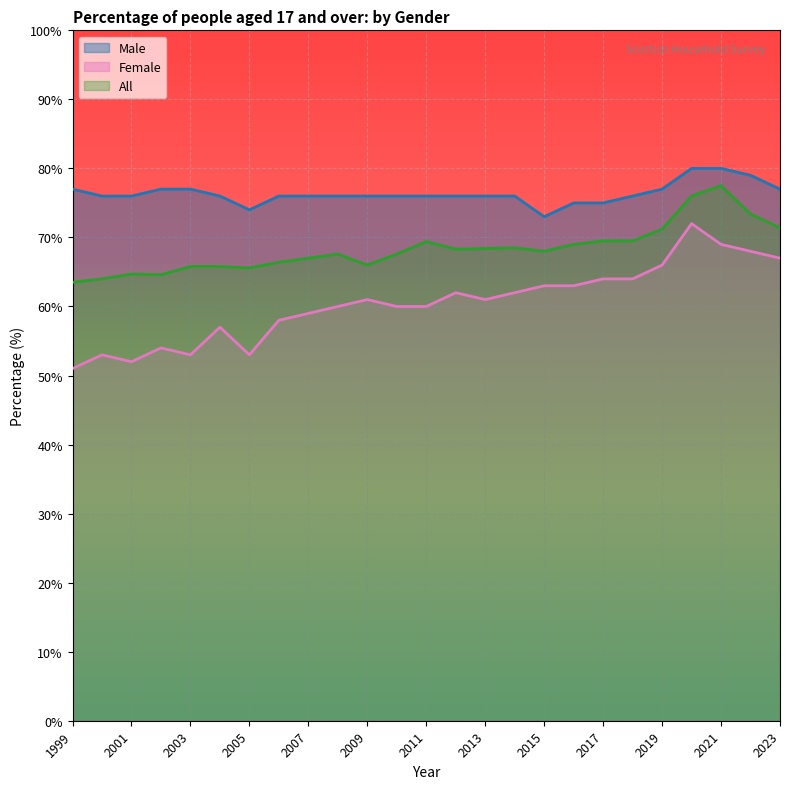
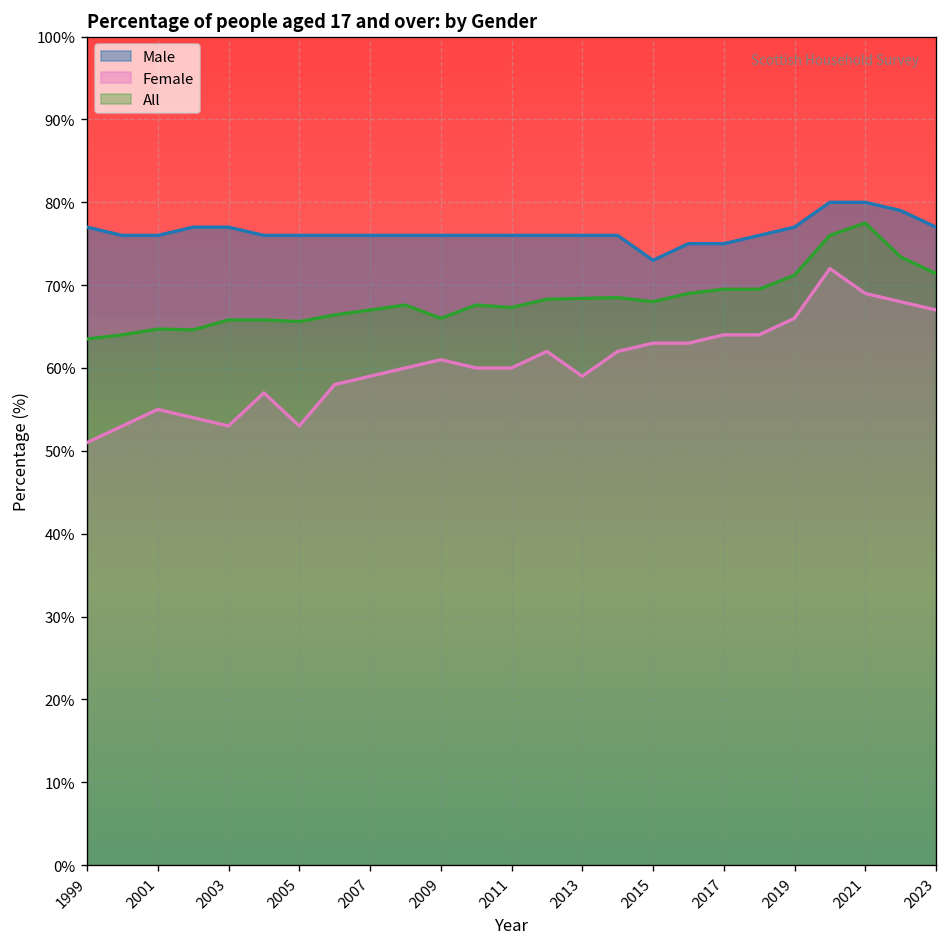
Female, 2001: 52% -> 55%
Male, 2005: 74% -> 76%
All, 2011: 69% -> 67%
Female, 2013: 61% -> 59%
